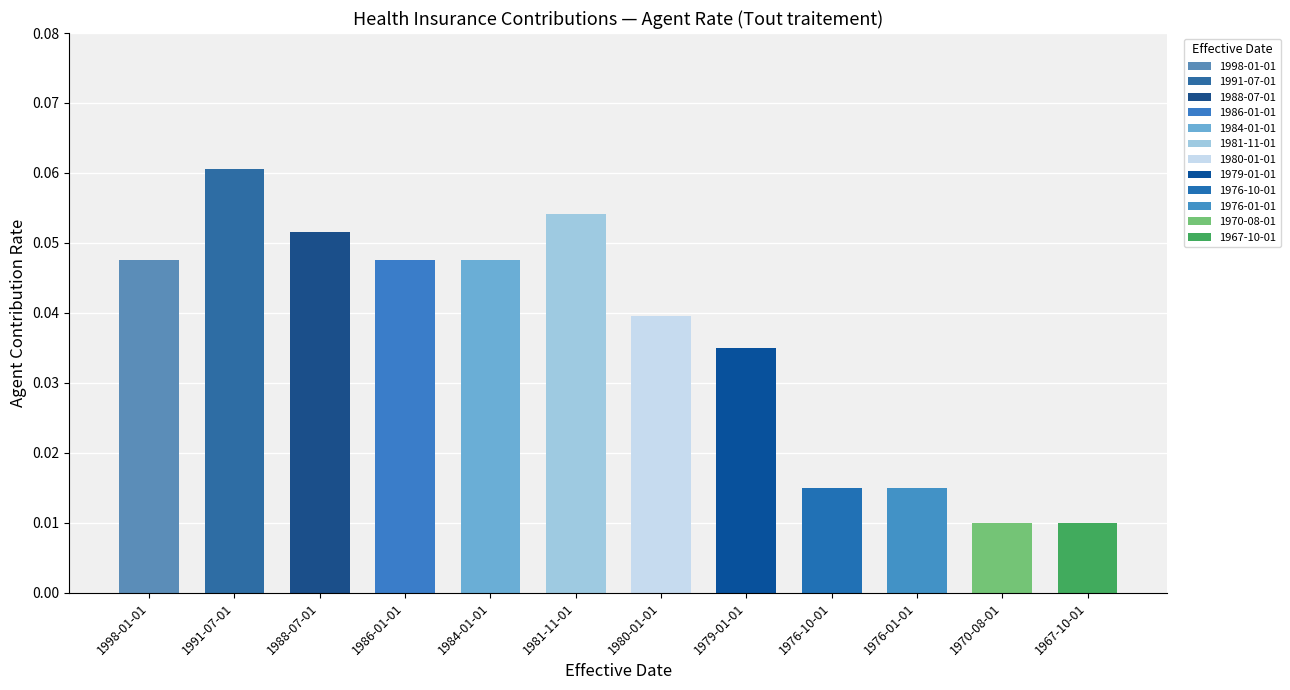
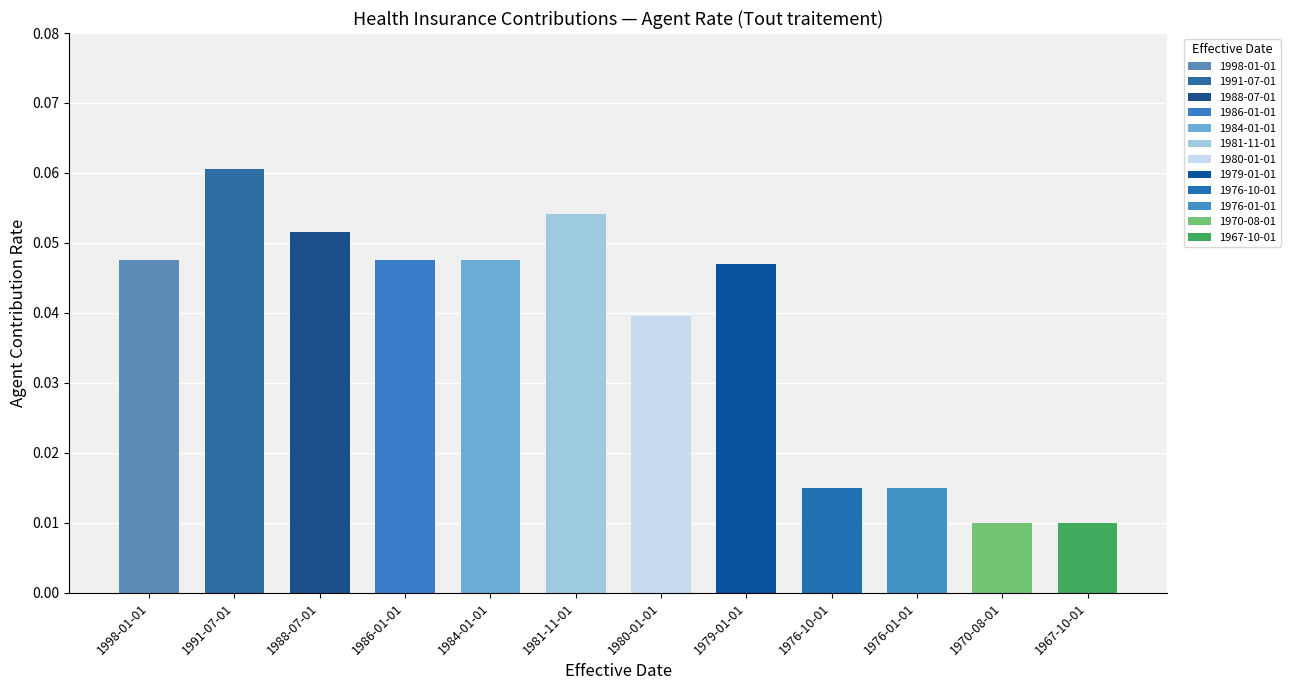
1979-01-01: 0.035 -> 0.047
